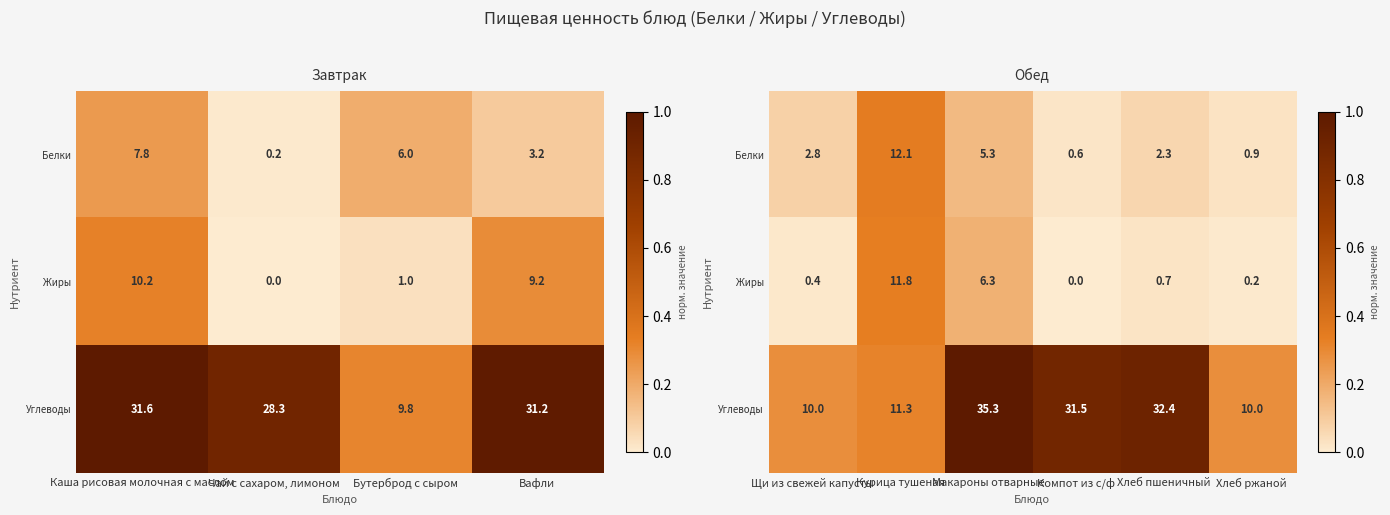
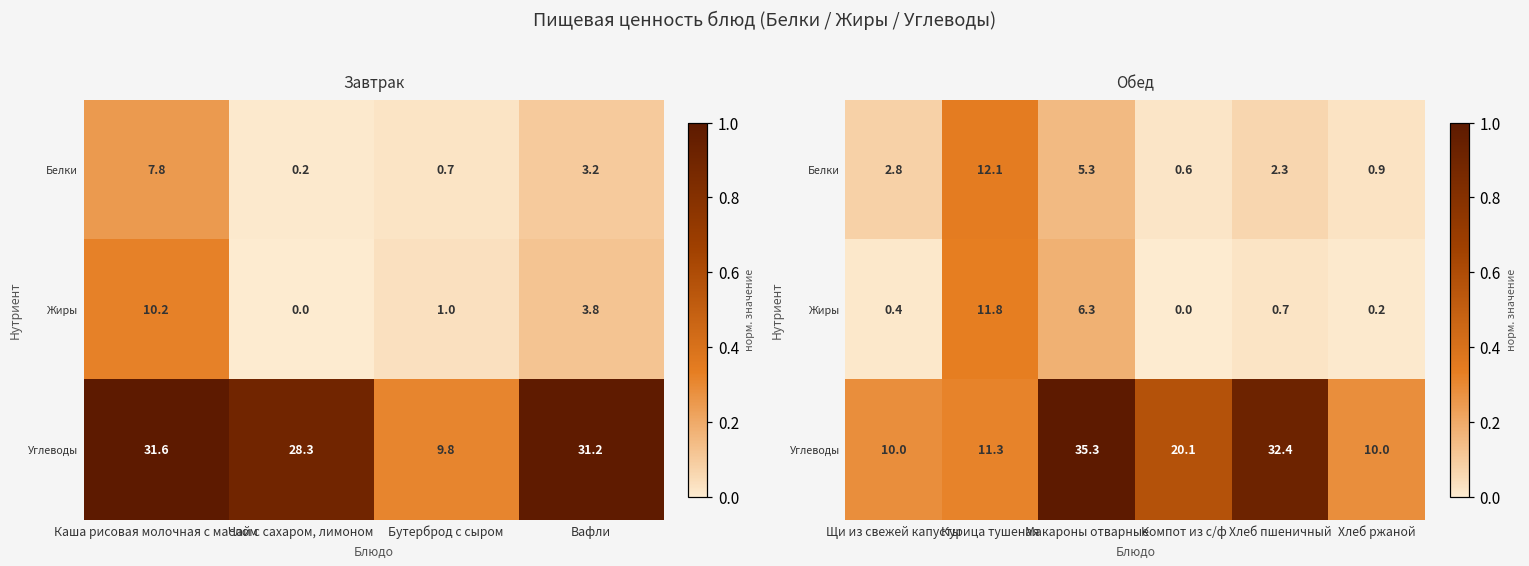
Завтрак, Белки, Бутерброд с сыром: 6.0 -> 0.7
Завтрак, Жиры, Вафли: 9.2 -> 3.8
Обед, Углеводы, Компот из с/ф: 31.5 -> 20.1
